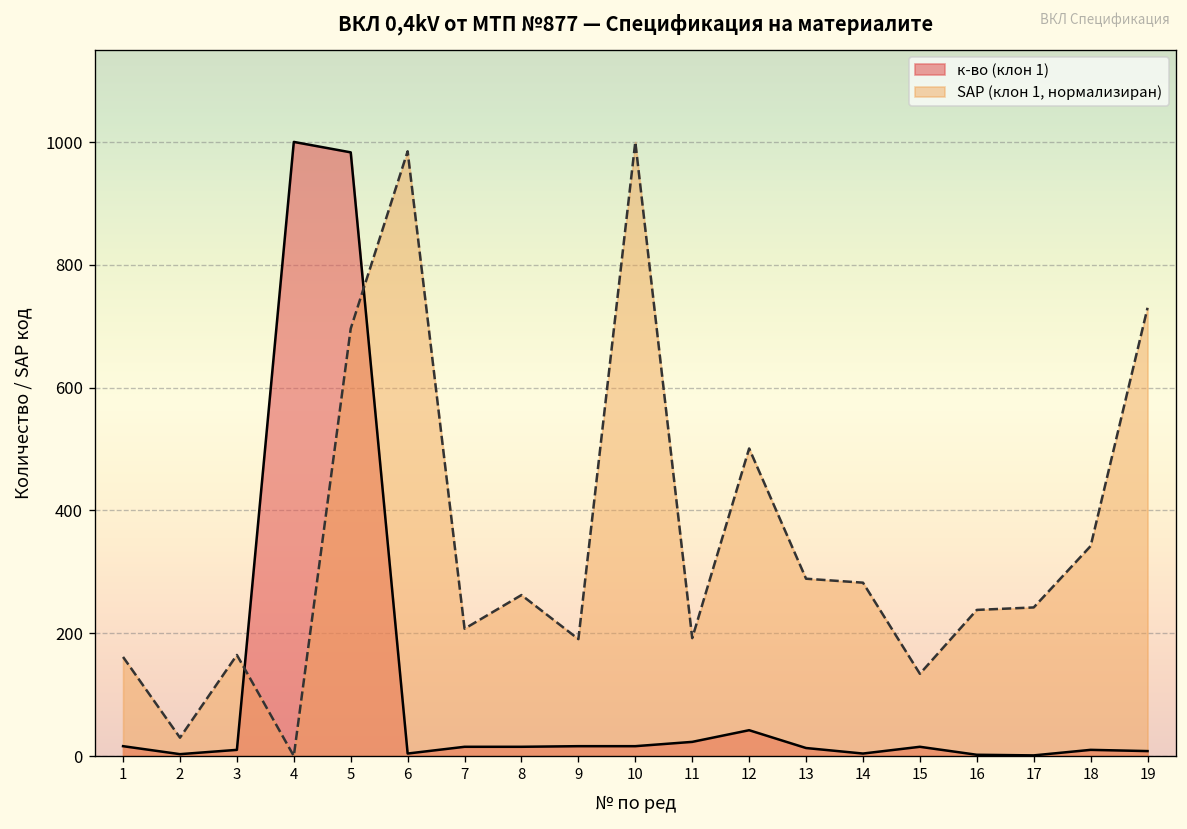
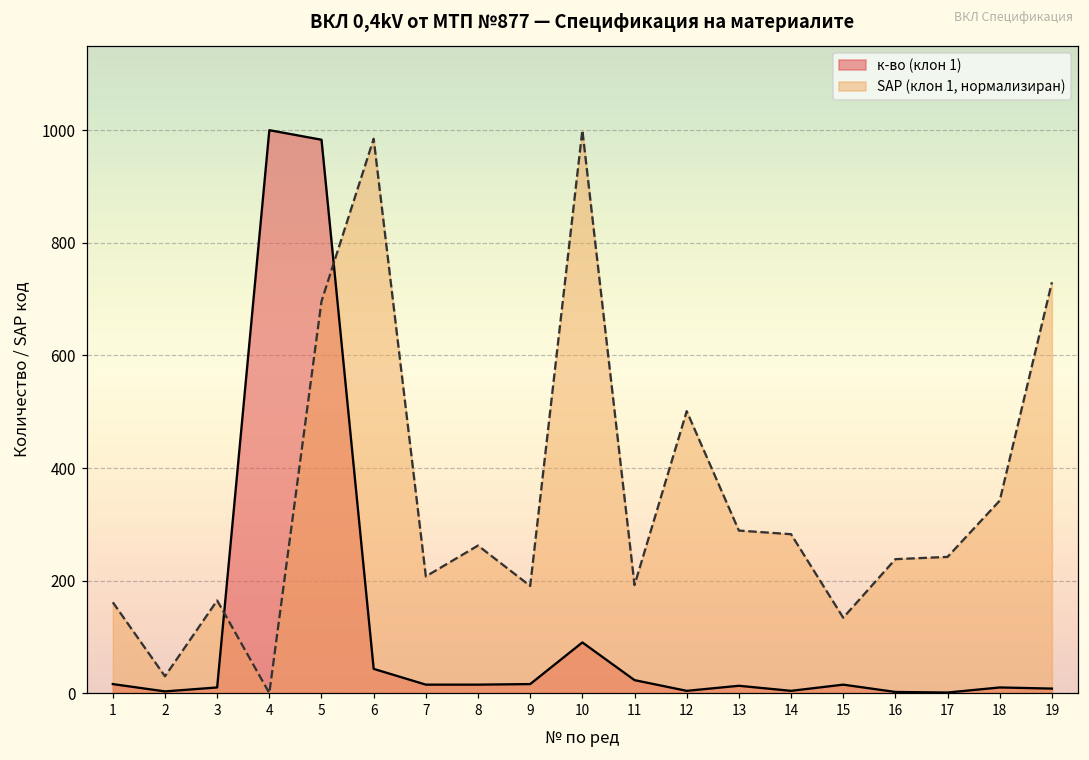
к-во (клон 1), 6: 0 -> 40
к-во (клон 1), 10: 20 -> 90
к-во (клон 1), 12: 40 -> 0
